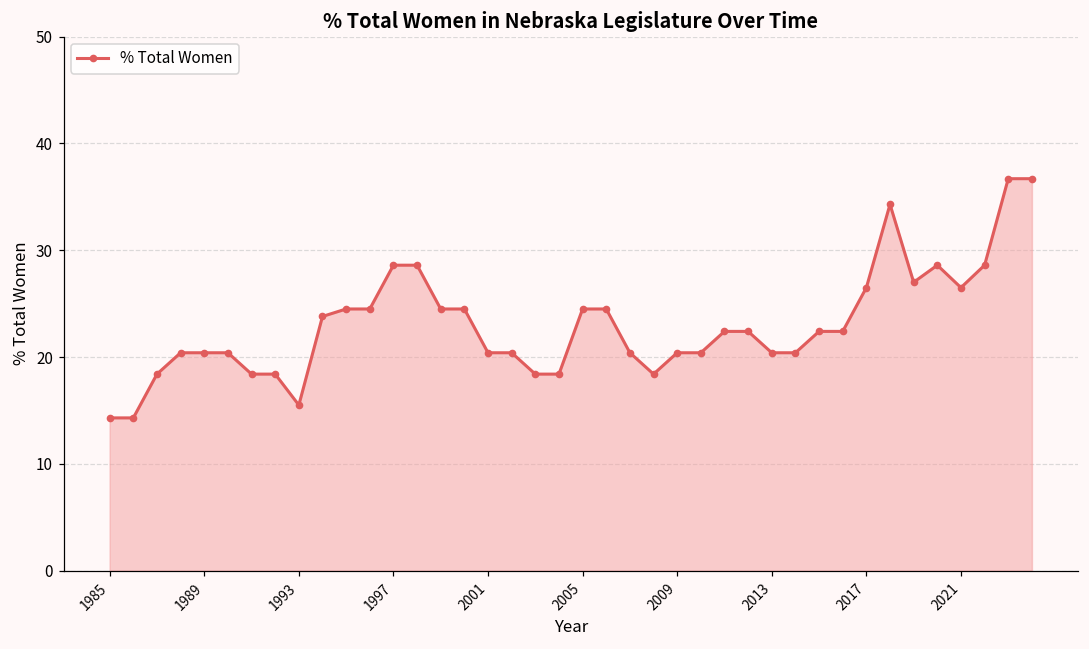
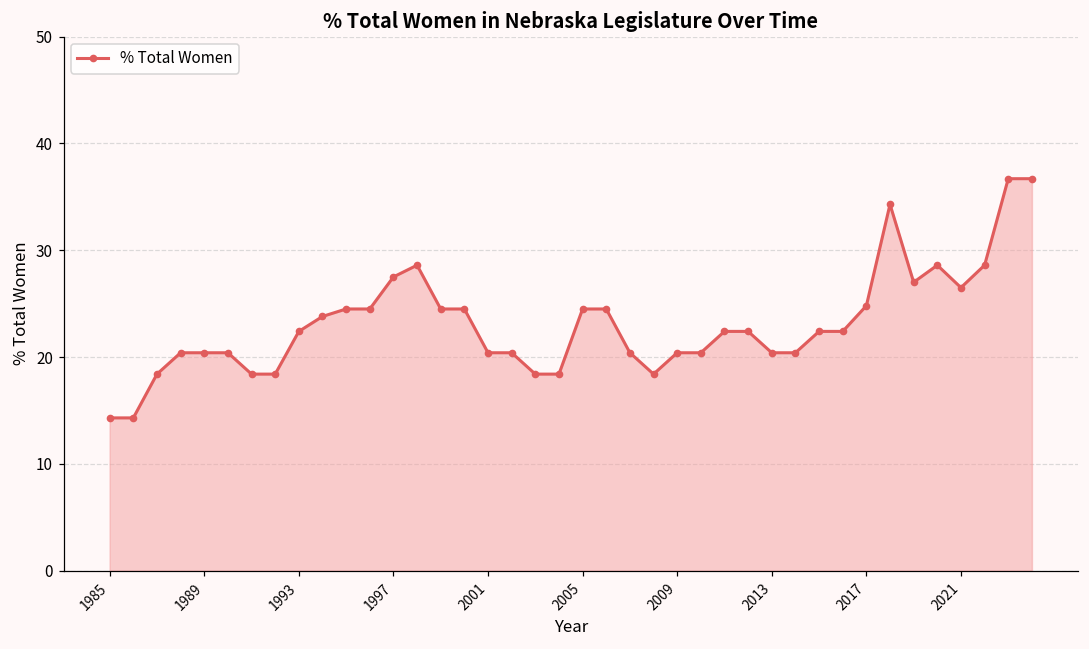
1993: 16 -> 22
1997: 29 -> 28
2017: 27 -> 25
